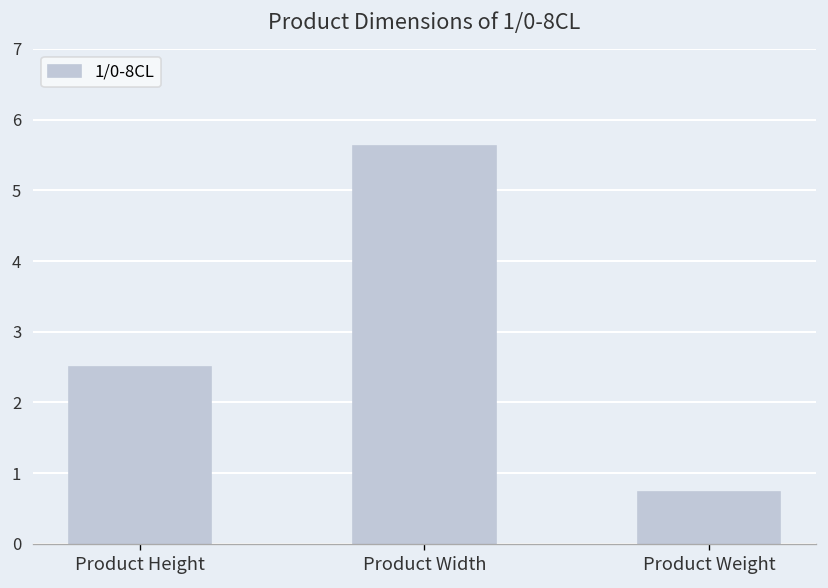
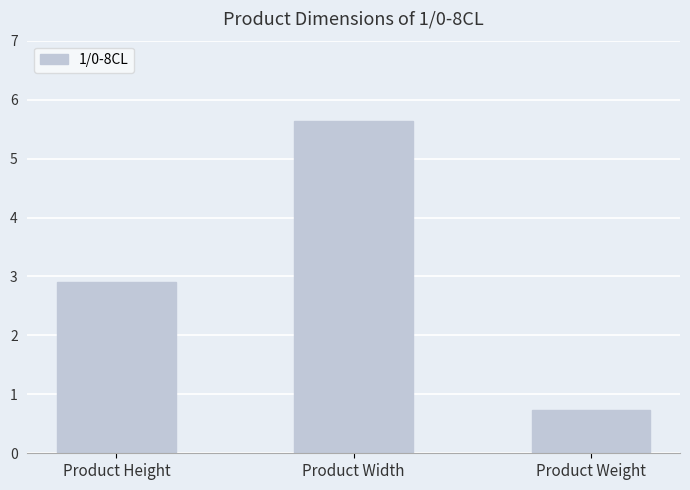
Product Height: 2.5 -> 2.9
